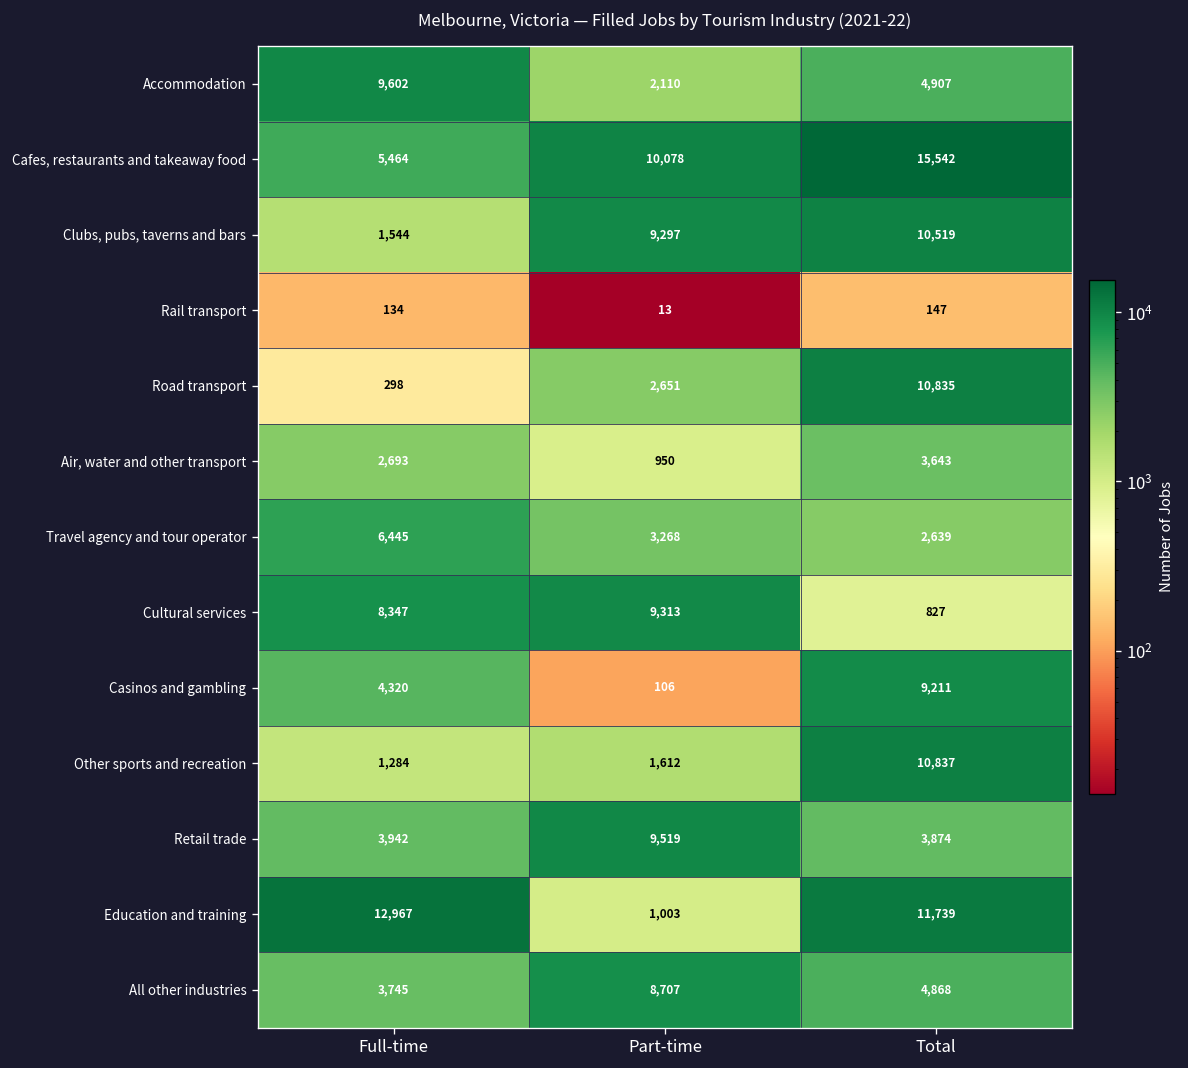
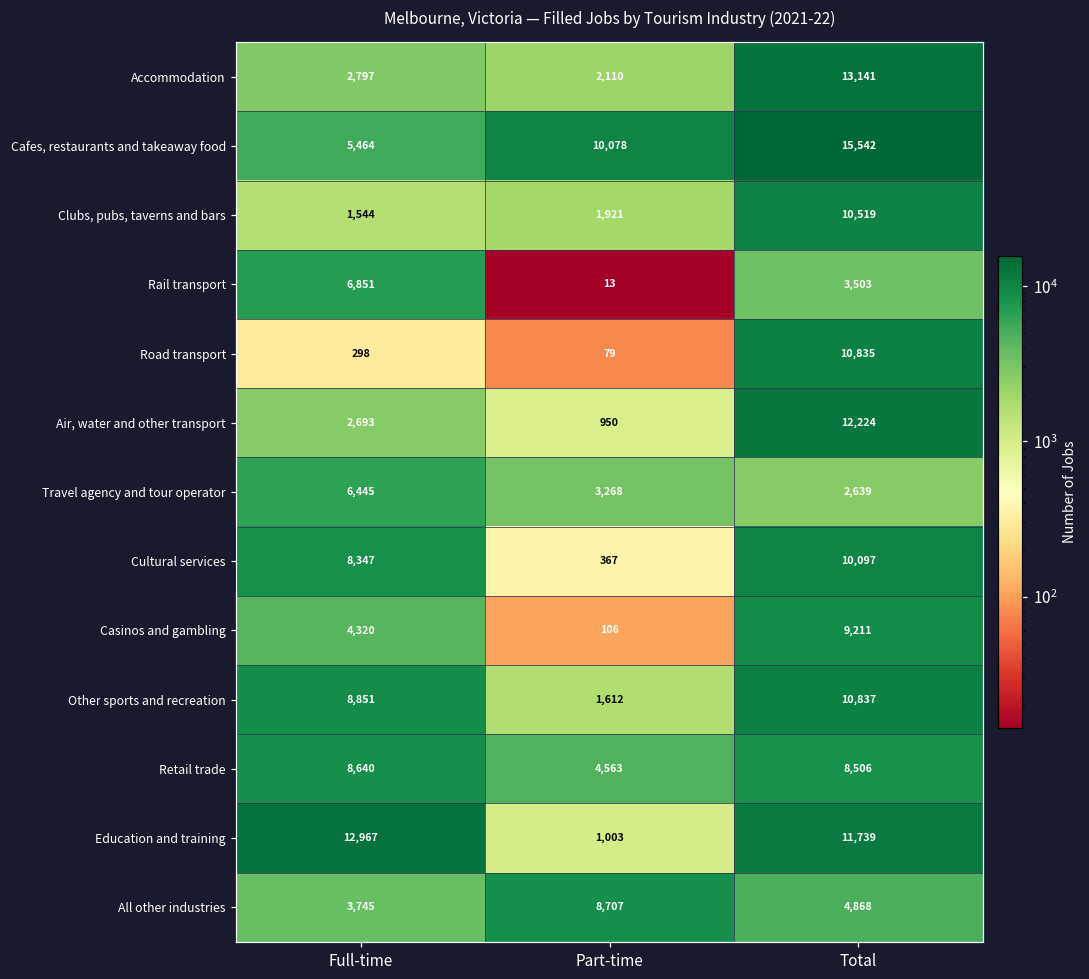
Accommodation, Full-time: 9,602 -> 2,797
Accommodation, Total: 4,907 -> 13,141
Clubs, pubs, taverns and bars, Part-time: 9,297 -> 1,921
Rail transport, Full-time: 134 -> 6,851
Rail transport, Total: 147 -> 3,503
Road transport, Part-time: 2,651 -> 79
Air, water and other transport, Total: 3,643 -> 12,224
Cultural services, Part-time: 9,313 -> 367
Cultural services, Total: 827 -> 10,097
Other sports and recreation, Full-time: 1,284 -> 8,851
Retail trade, Full-time: 3,942 -> 8,640
Retail trade, Part-time: 9,519 -> 4,563
Retail trade, Total: 3,874 -> 8,506
